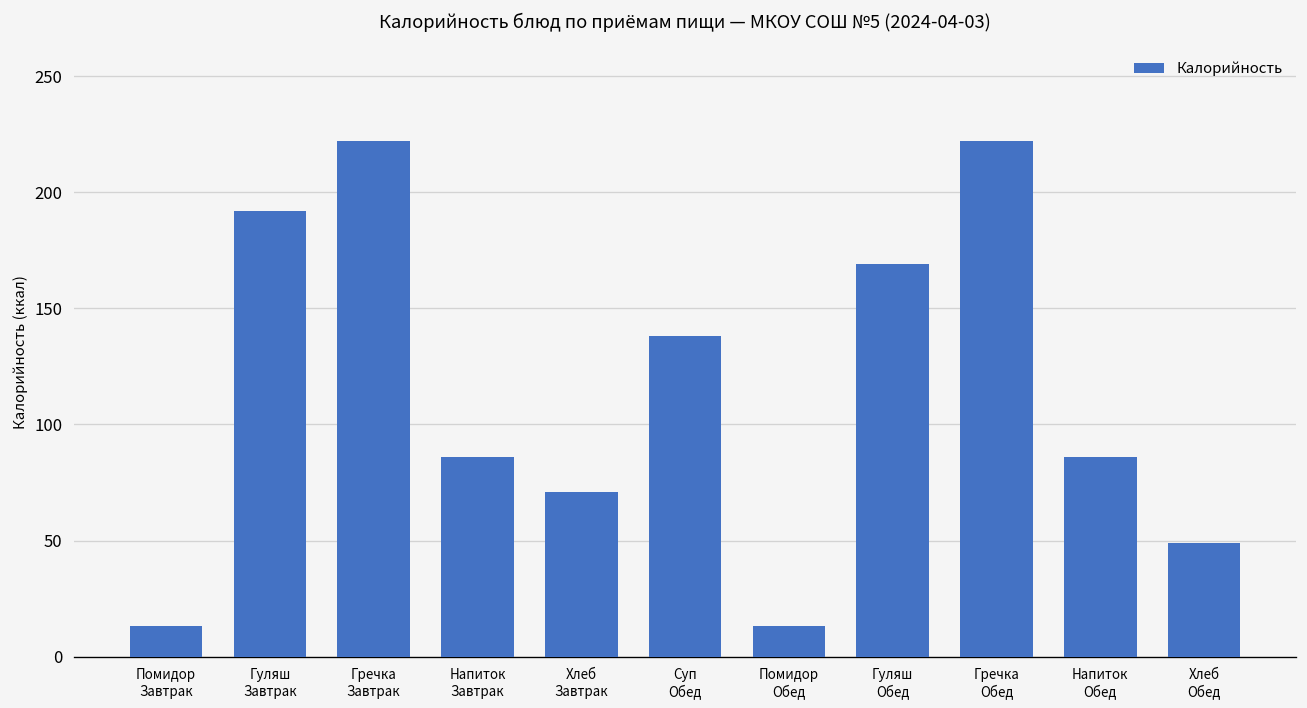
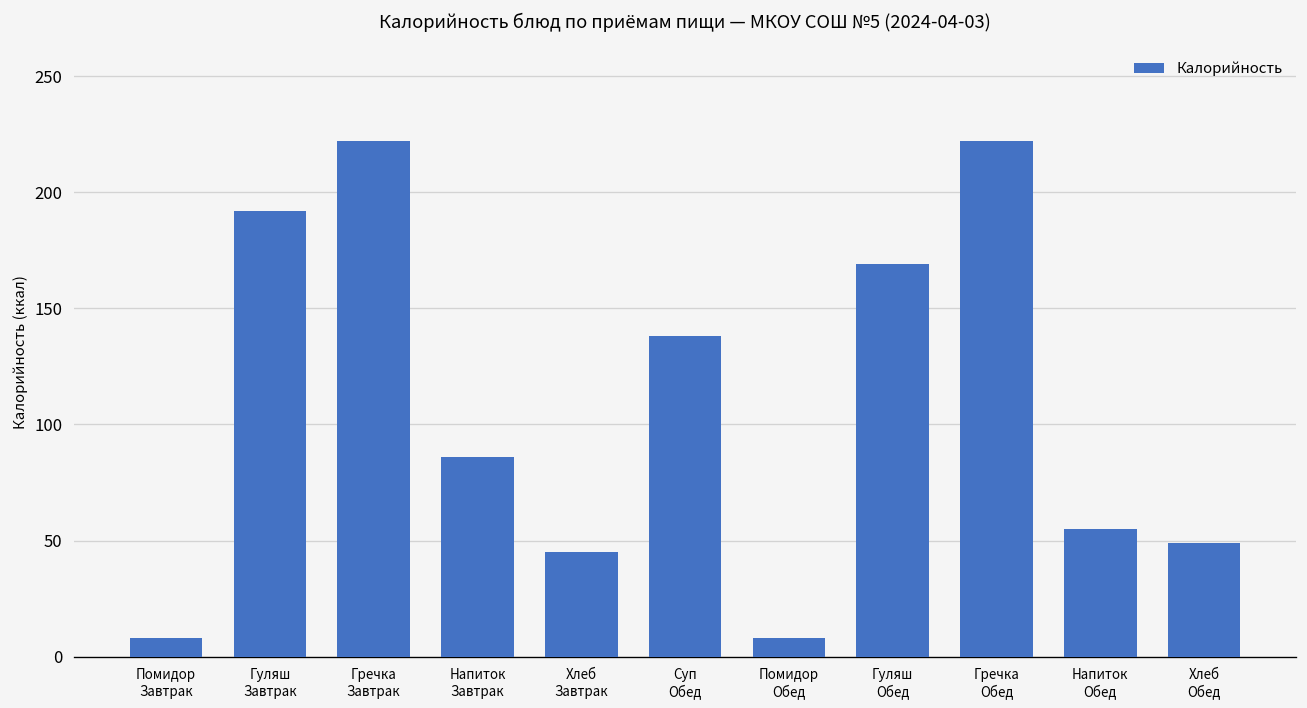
Помидор Завтрак: 13 -> 8
Хлеб Завтрак: 71 -> 45
Помидор Обед: 13 -> 8
Напиток Обед: 86 -> 55
